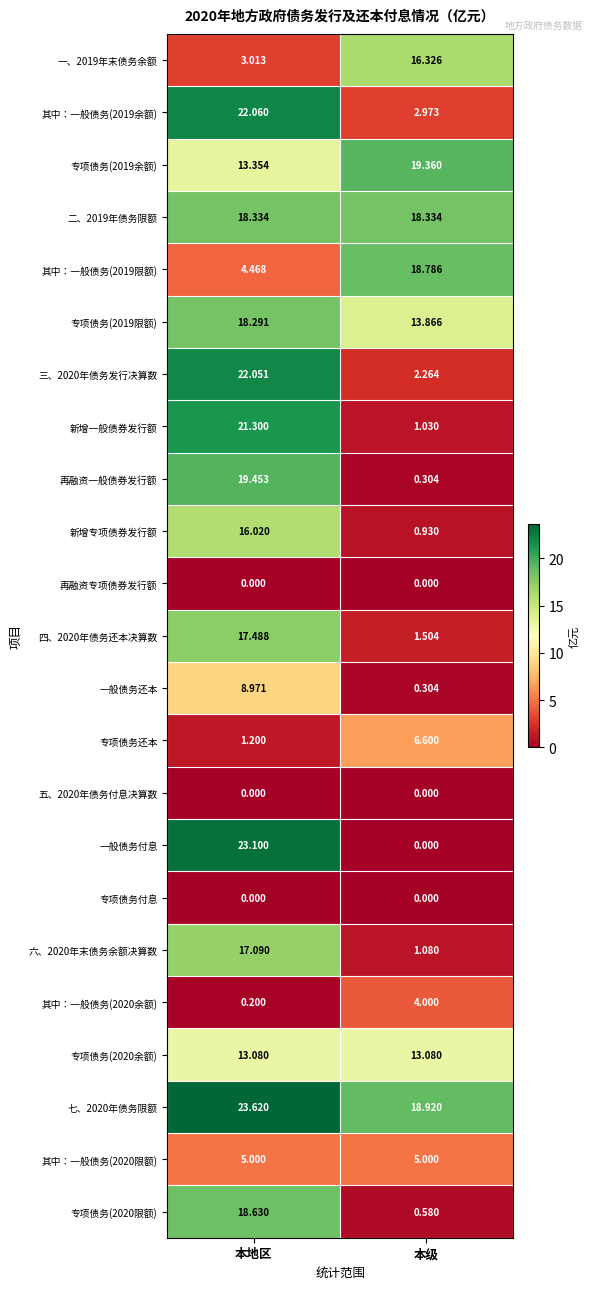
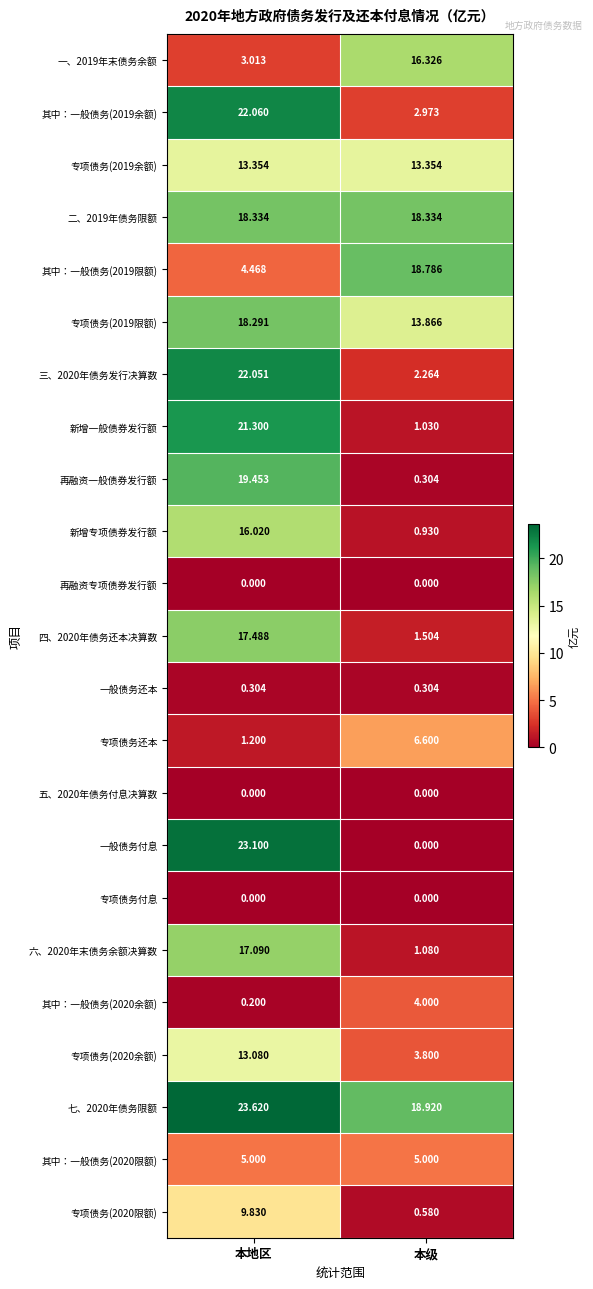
专项债务(2019余额), 本级: 19.360 -> 13.354
一般债务还本, 本地区: 8.971 -> 0.304
专项债务(2020余额), 本级: 13.080 -> 3.800
专项债务(2020限额), 本地区: 18.630 -> 9.830
